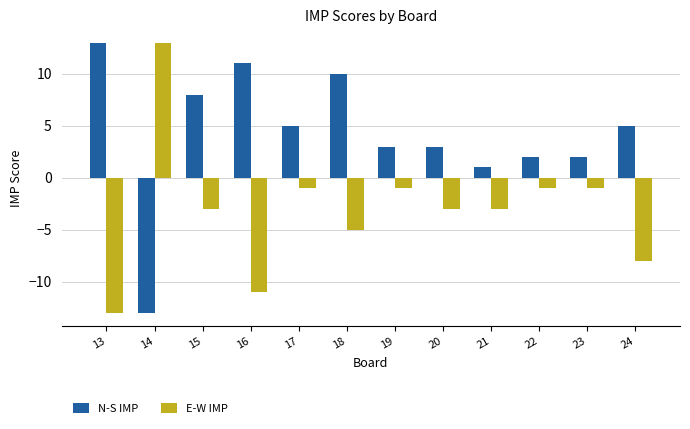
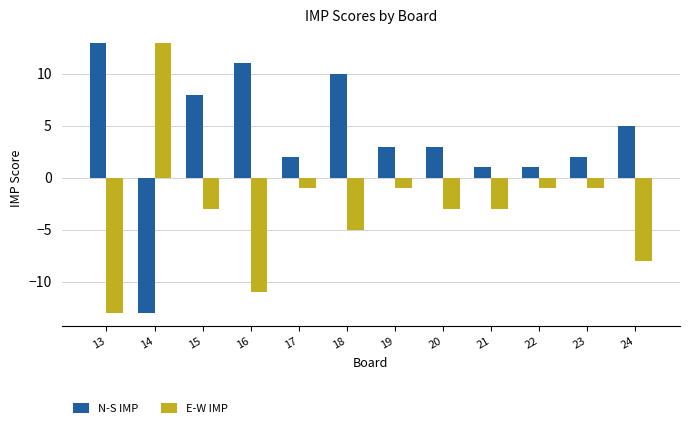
N-S IMP, 17: 5 -> 2
N-S IMP, 22: 2 -> 1
